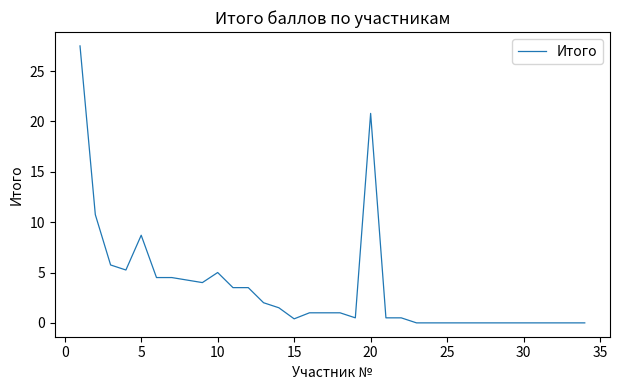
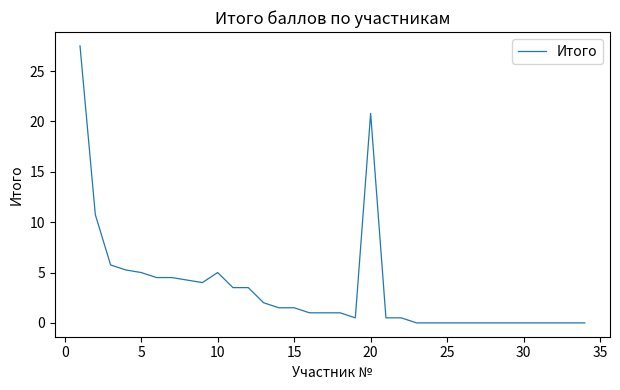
5: 8.7 -> 5.0
15: 0.4 -> 1.5
